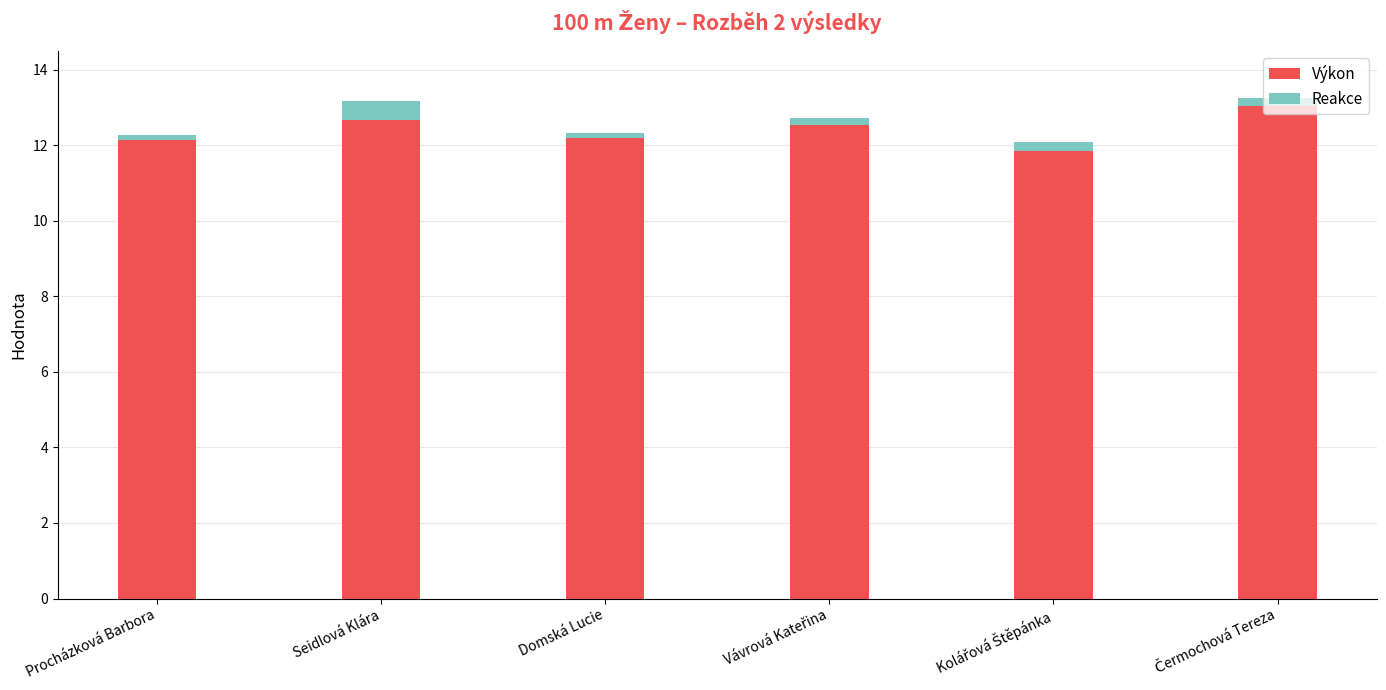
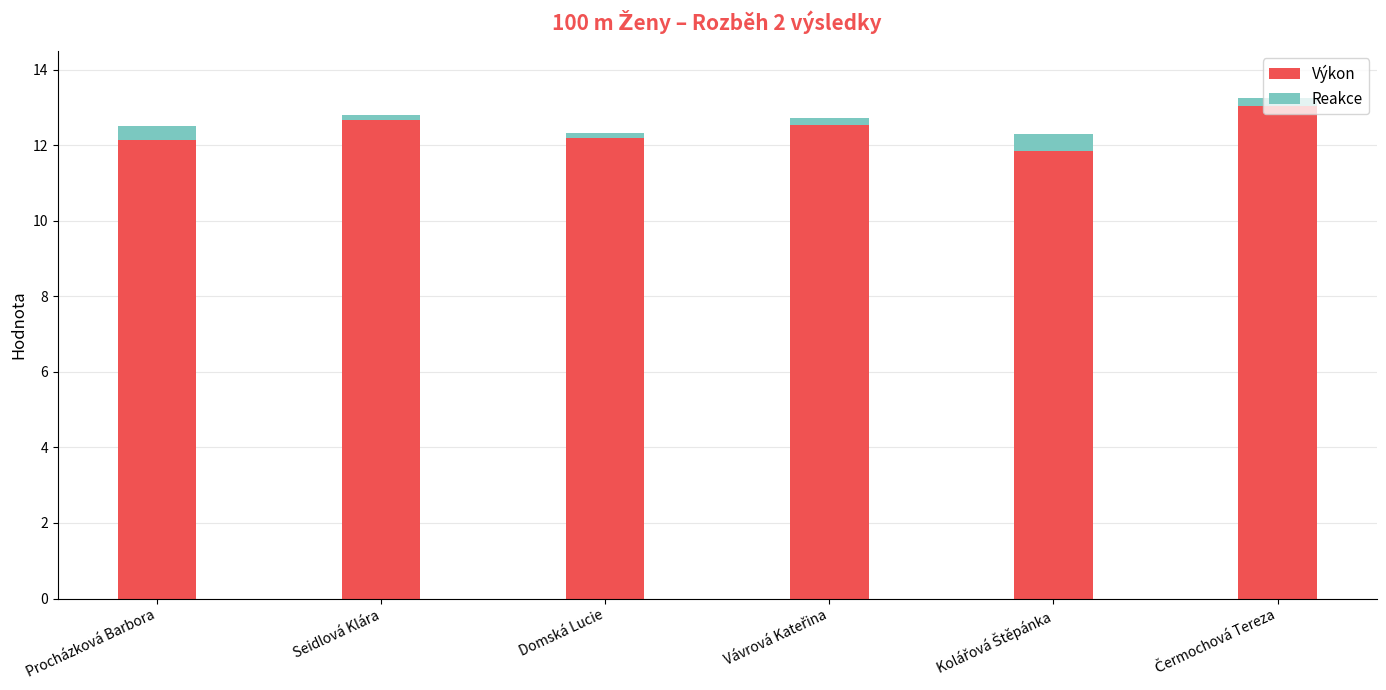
Reakce, Procházková Barbora: 0.1 -> 0.4
Reakce, Seidlová Klára: 0.5 -> 0.1
Reakce, Kolářová Štěpánka: 0.2 -> 0.5
